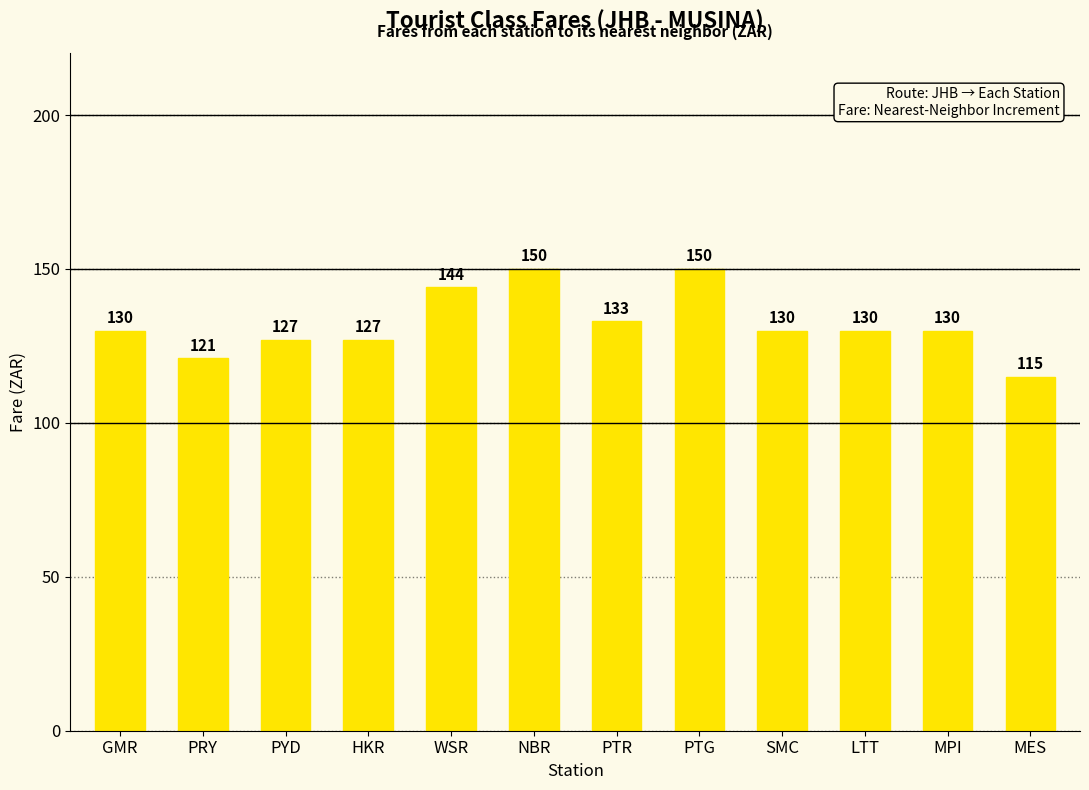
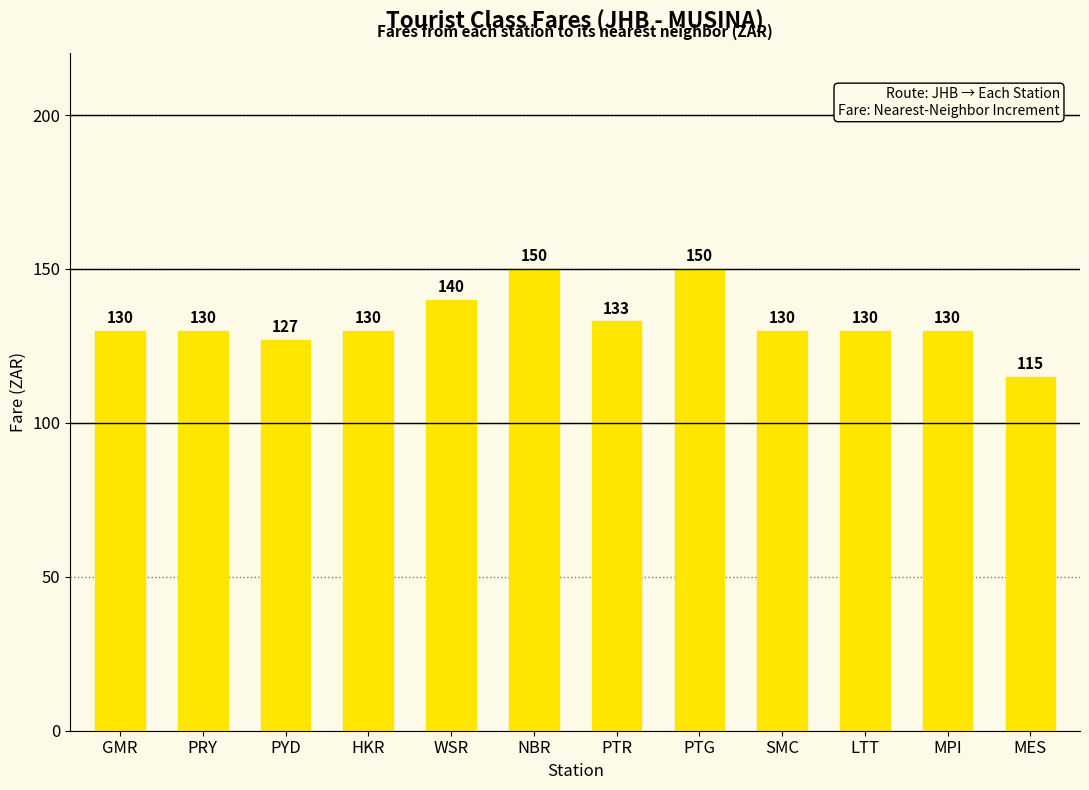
PRY: 121 -> 130
HKR: 127 -> 130
WSR: 144 -> 140
